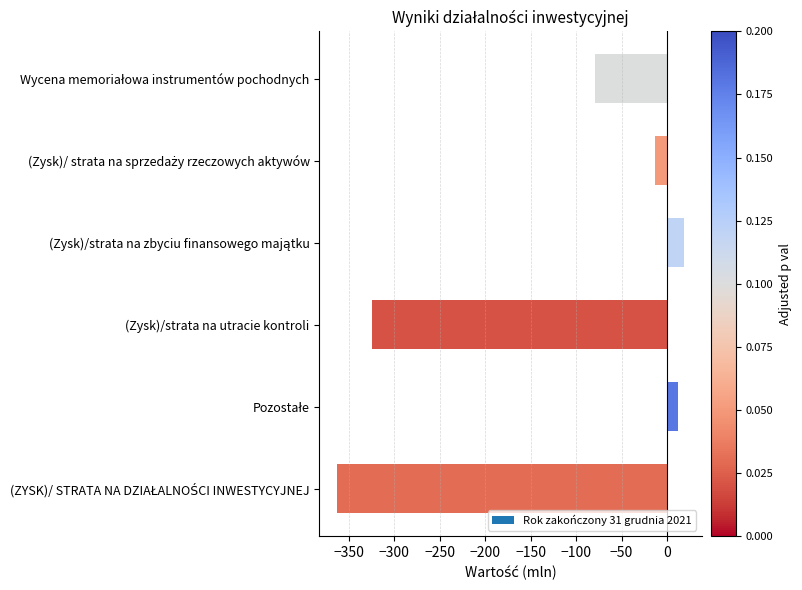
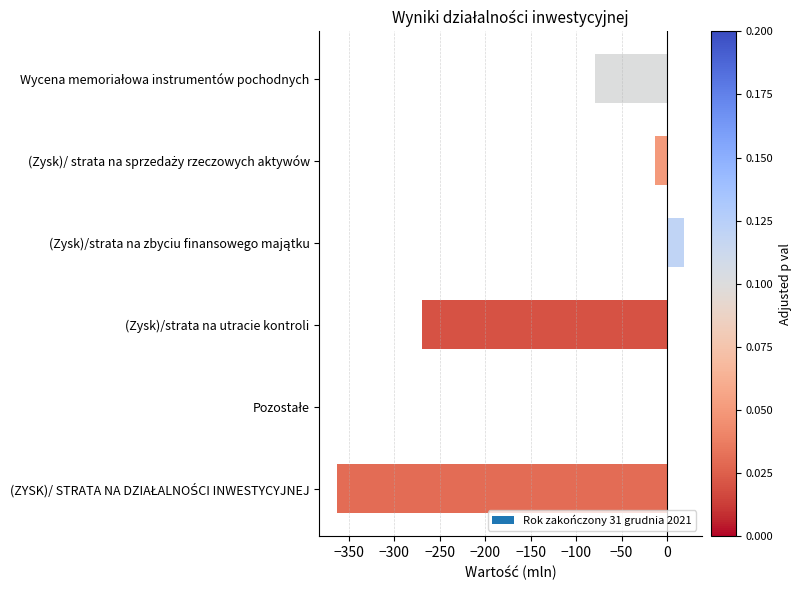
(Zysk)/strata na utracie kontroli: -320 -> -270
Pozostałe: 10 -> 0
